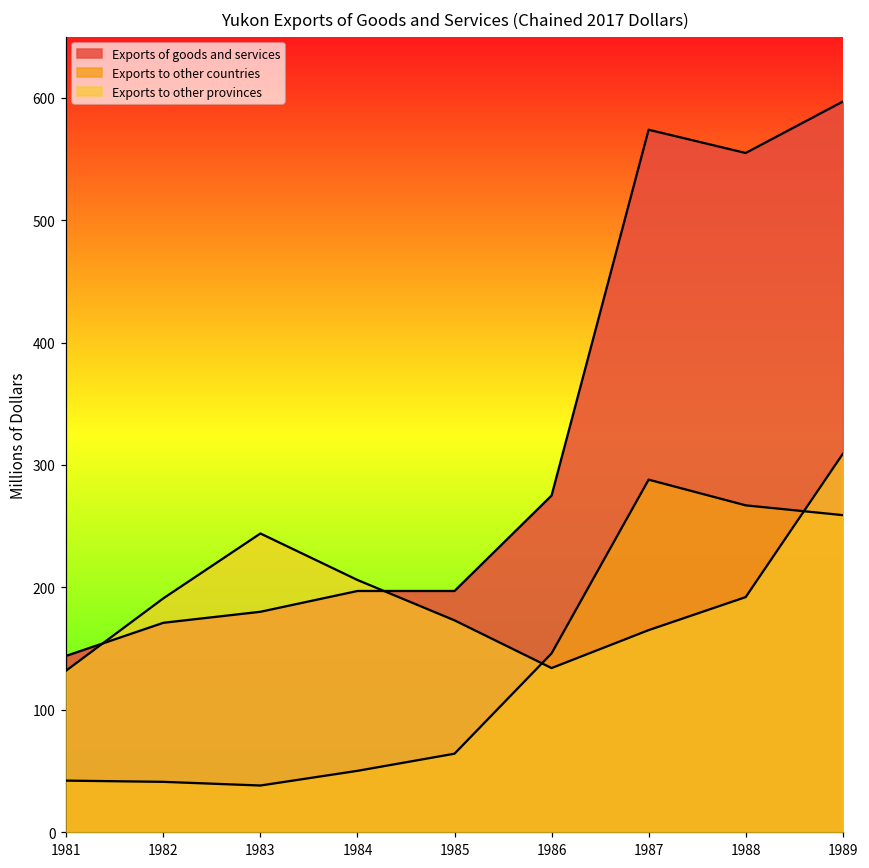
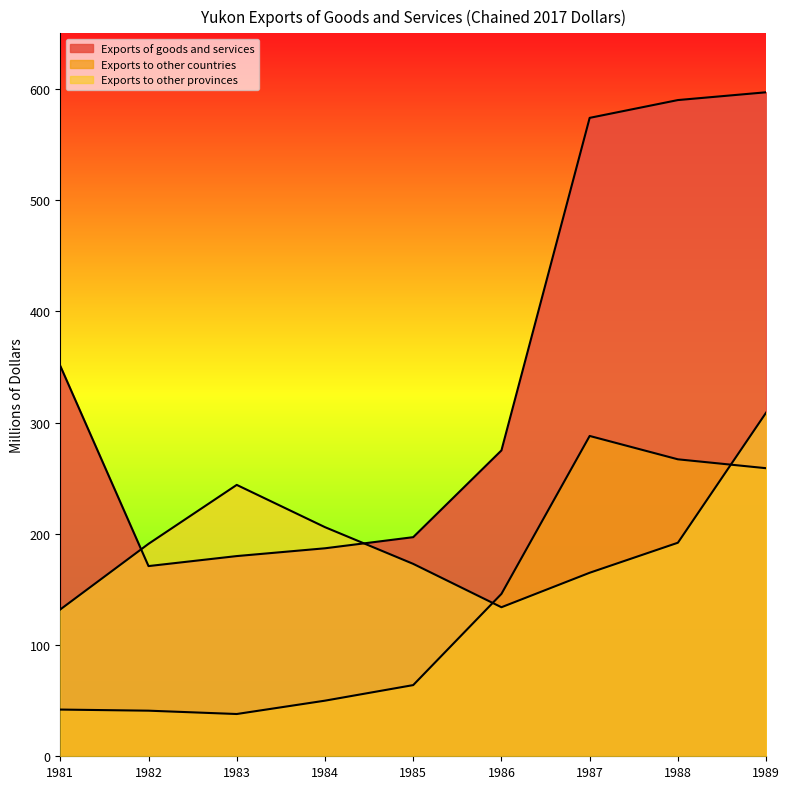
Exports of goods and services, 1981: 144 -> 351
Exports of goods and services, 1984: 197 -> 187
Exports of goods and services, 1988: 555 -> 590
